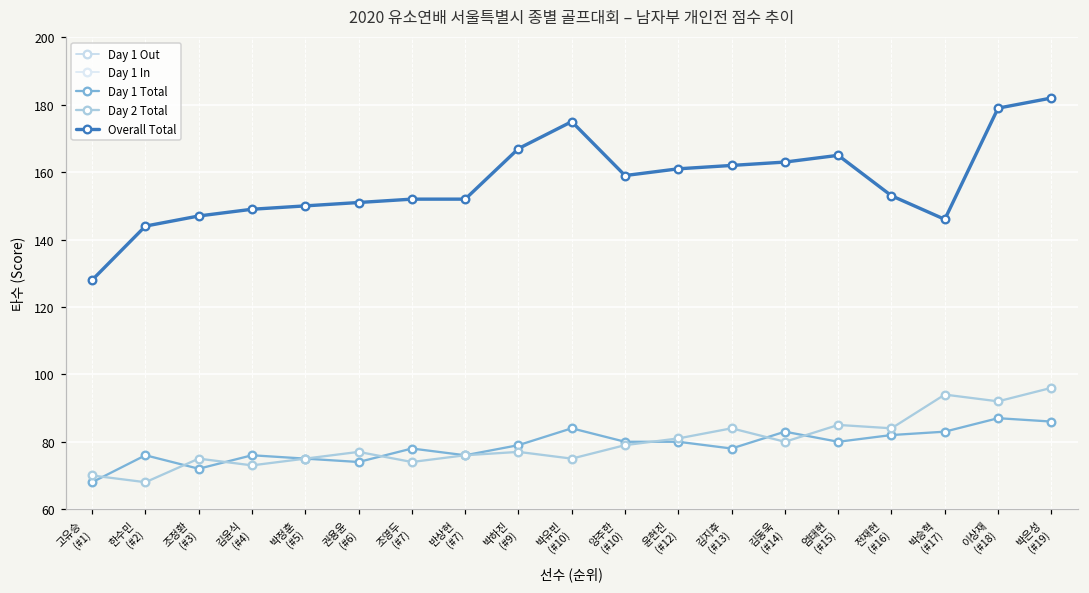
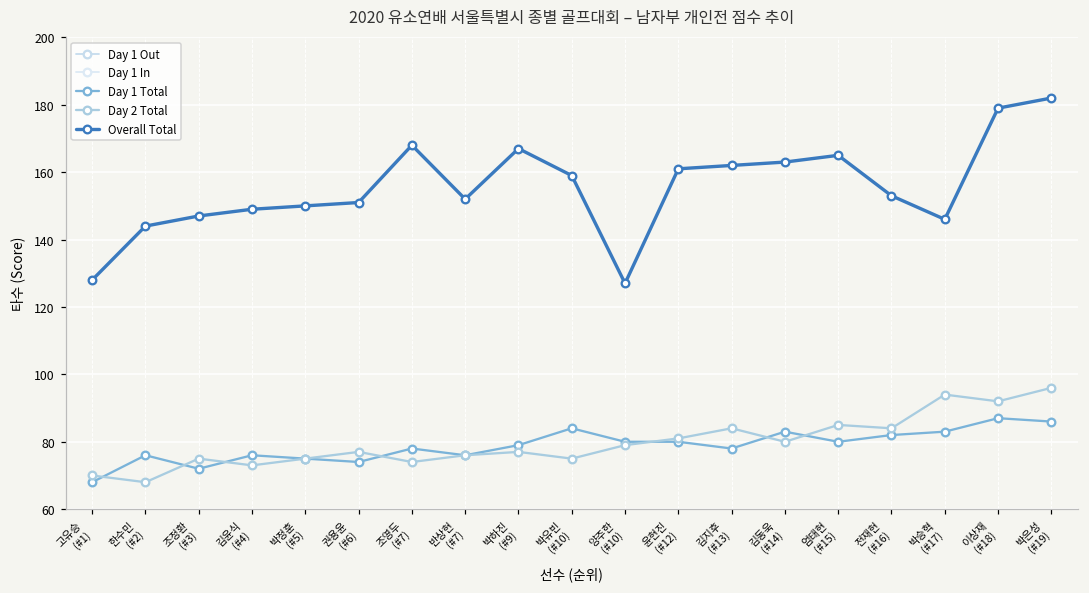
Overall Total, 조영두 (#7): 152 -> 168
Overall Total, 박유빈 (#10): 175 -> 159
Overall Total, 양주한 (#10): 159 -> 127
